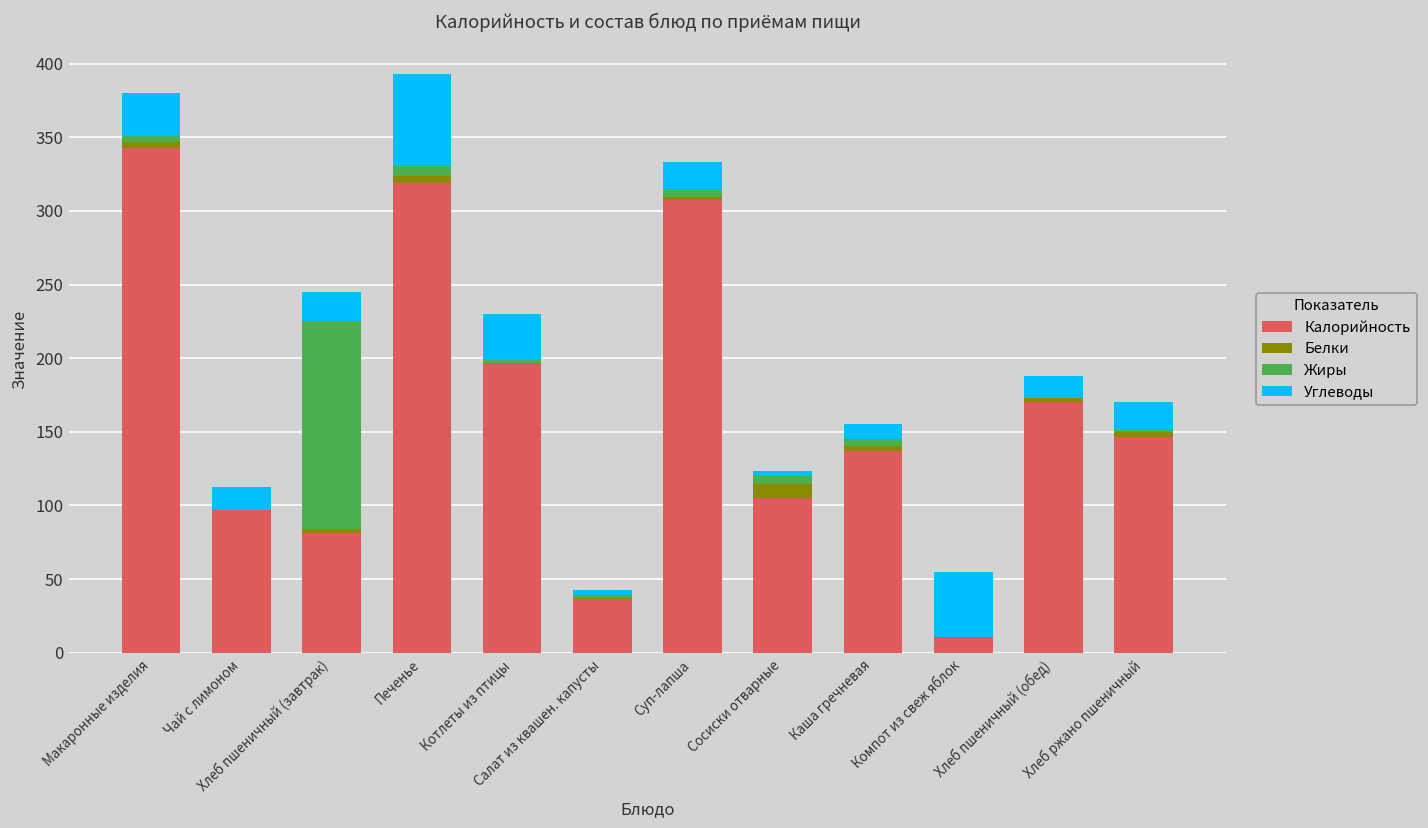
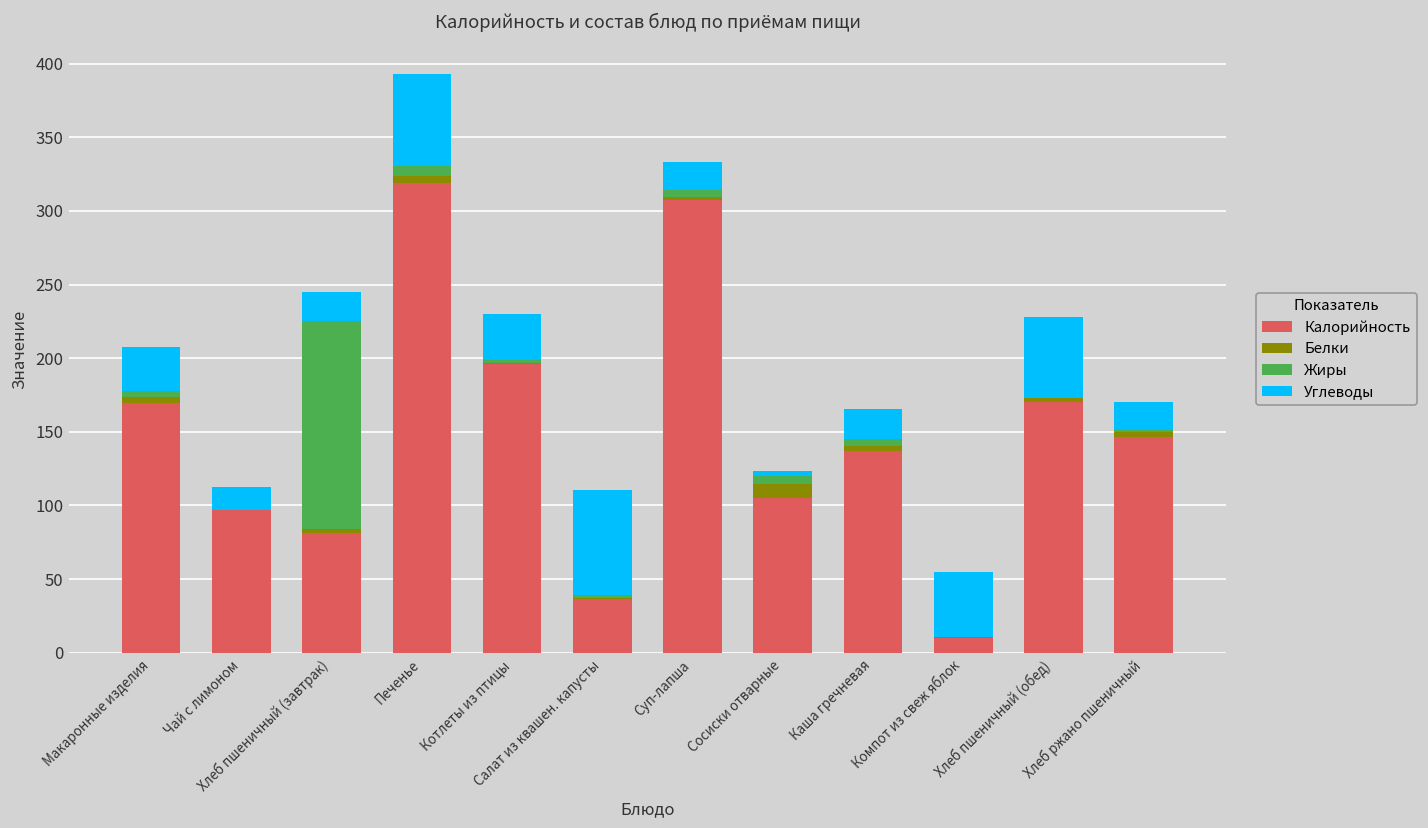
Калорийность, Макаронные изделия: 343 -> 170
Углеводы, Салат из квашен. капусты: 4 -> 71
Углеводы, Каша гречневая: 10 -> 20
Углеводы, Хлеб пшеничный (обед): 15 -> 55
